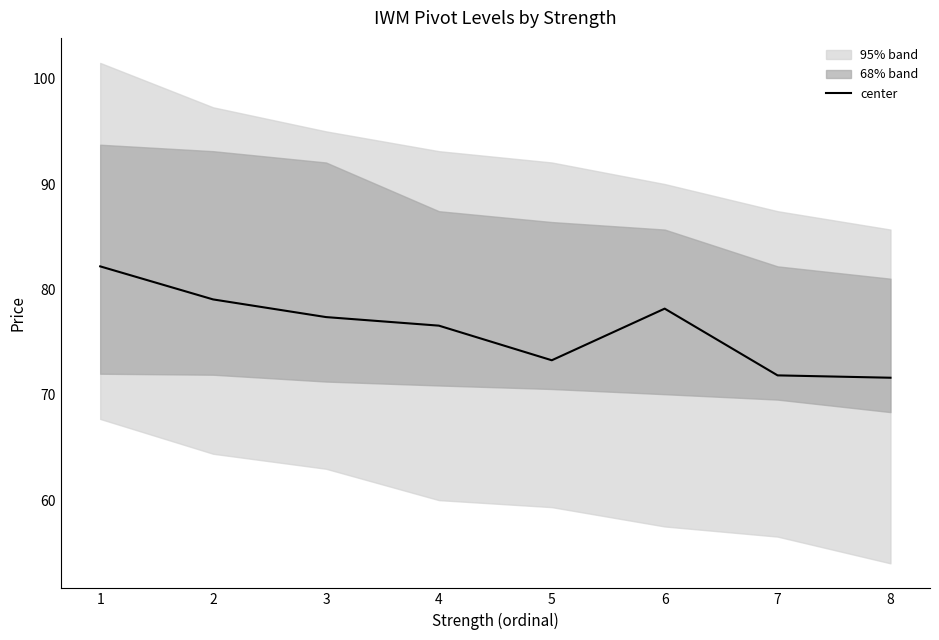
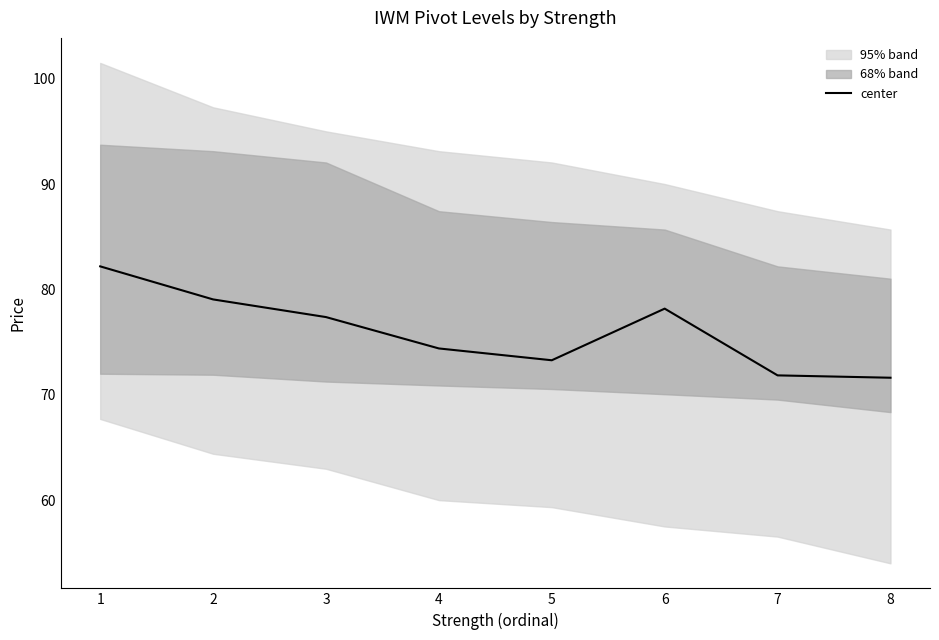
center, 4: 76.6 -> 74.4
